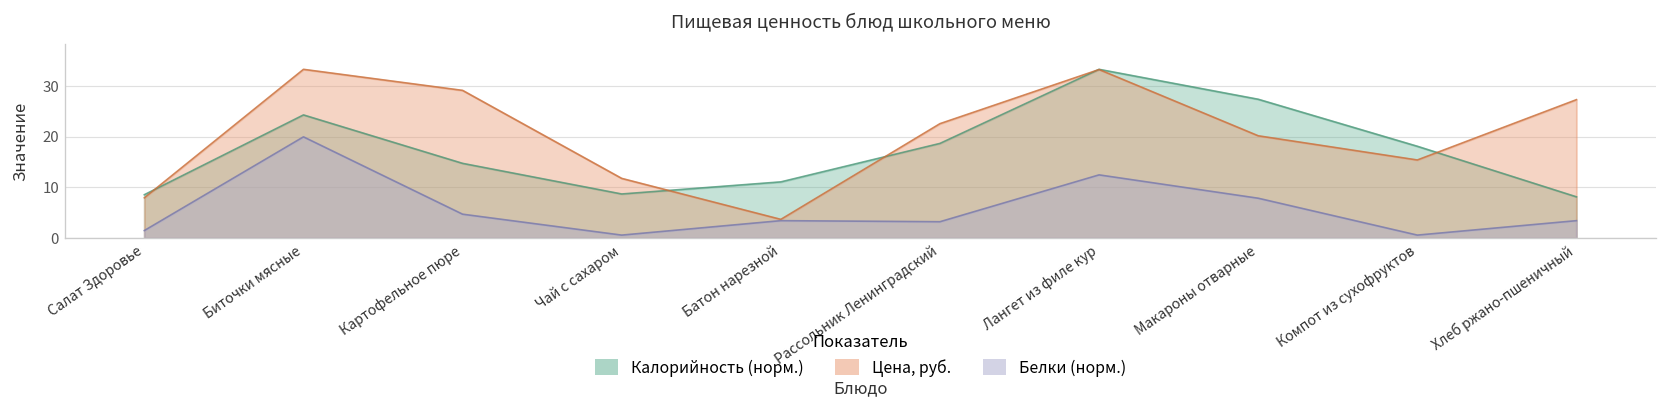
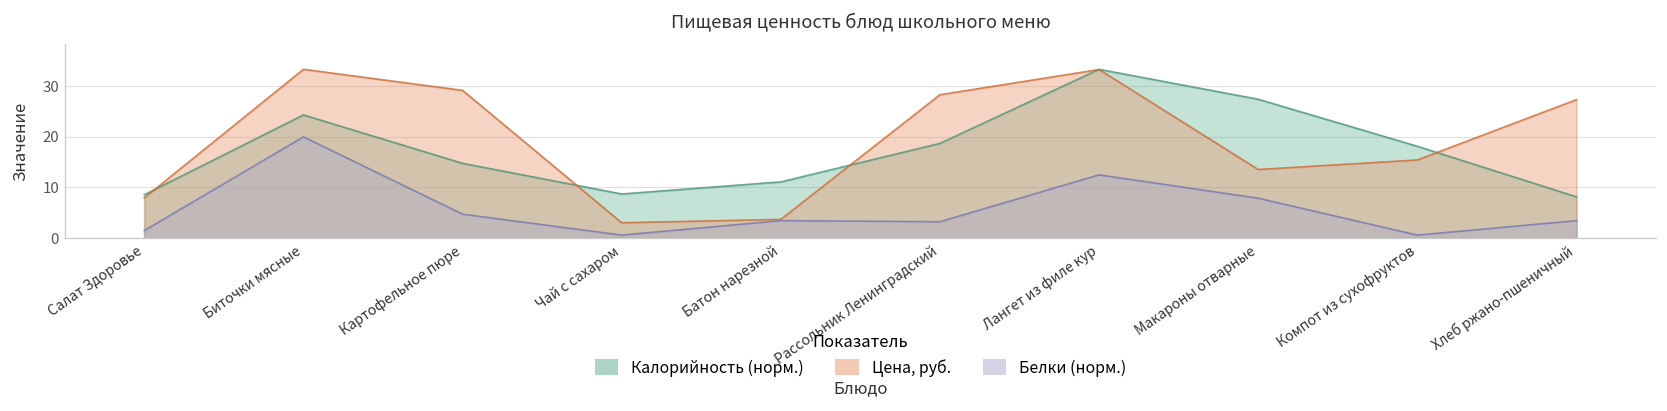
Цена, руб., Чай с сахаром: 12 -> 3
Цена, руб., Рассольник Ленинградский: 23 -> 28
Цена, руб., Макароны отварные: 20 -> 14
